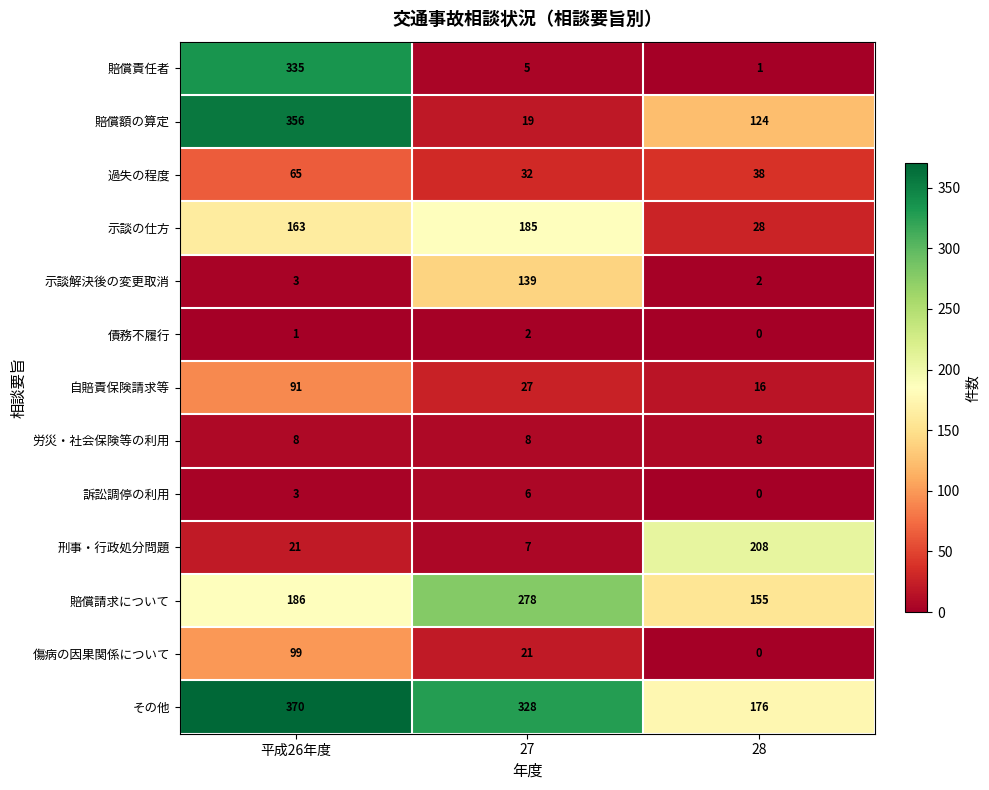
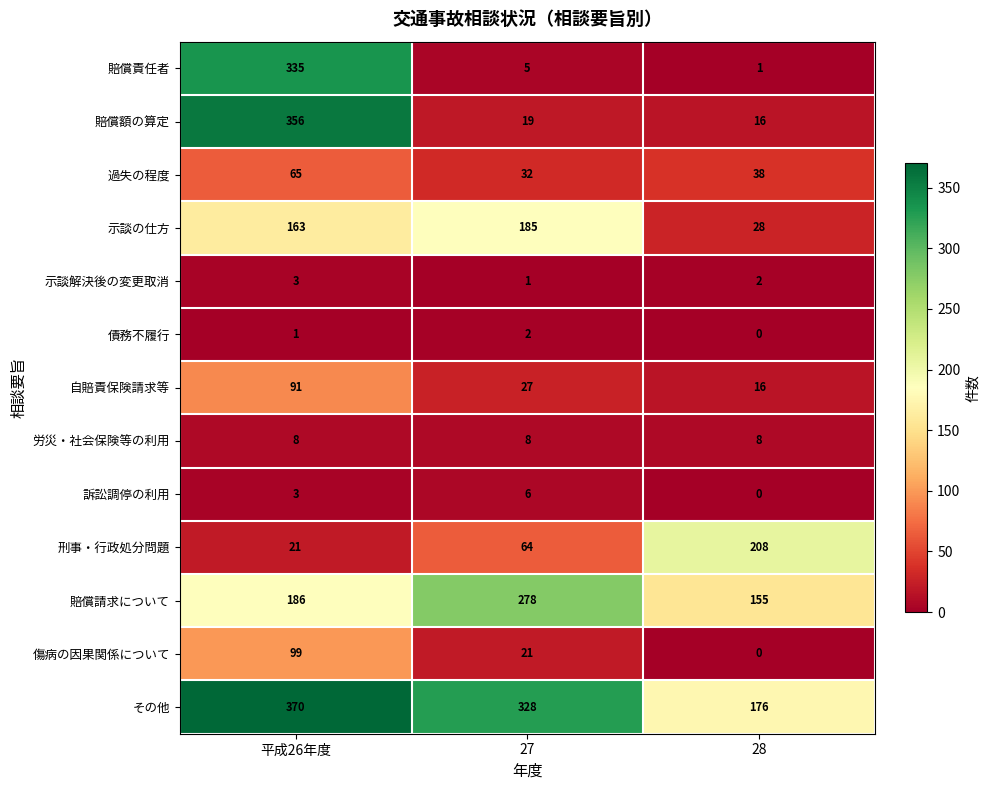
賠償額の算定, 28: 124 -> 16
示談解決後の変更取消, 27: 139 -> 1
刑事・行政処分問題, 27: 7 -> 64
